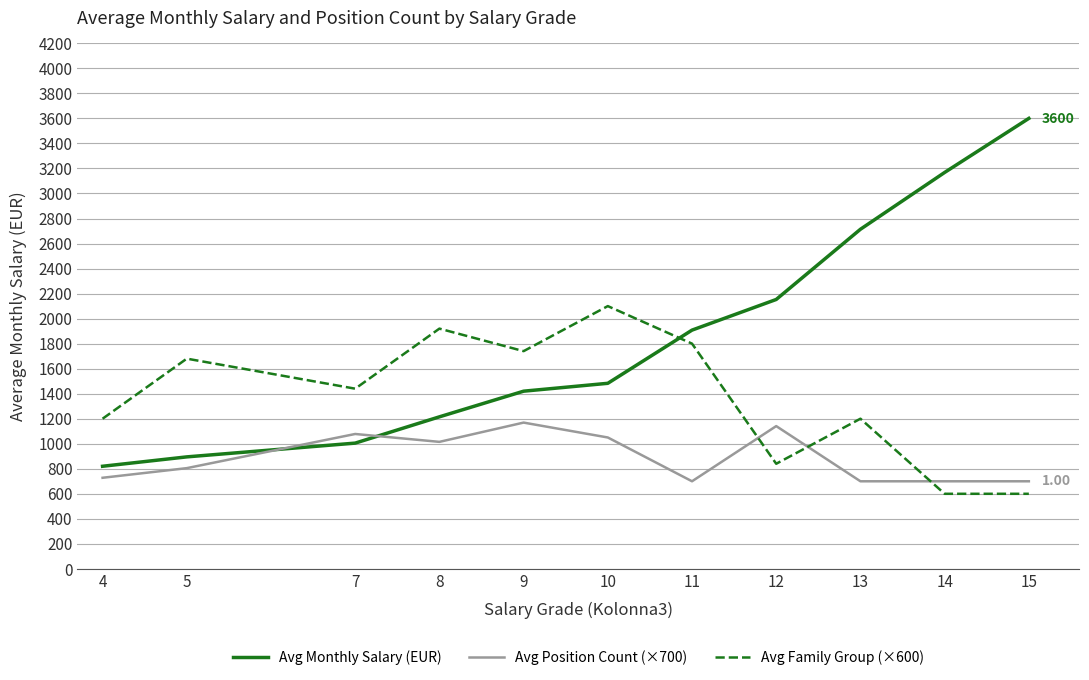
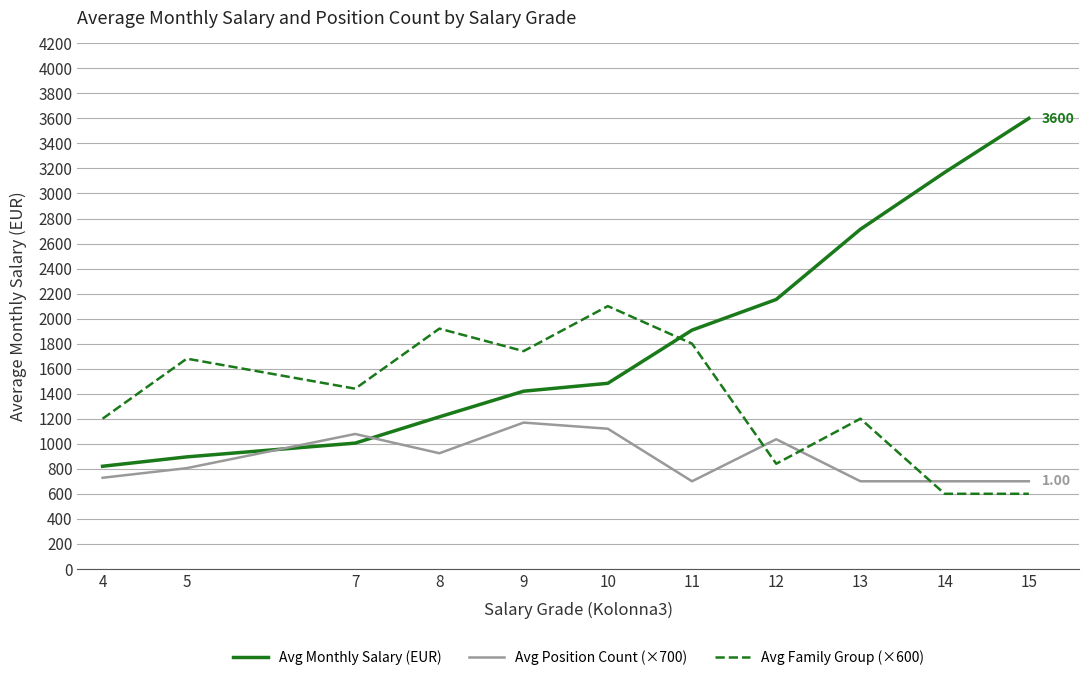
Avg Position Count (×700), 8: 1020 -> 920
Avg Position Count (×700), 10: 1050 -> 1120
Avg Position Count (×700), 12: 1140 -> 1040
